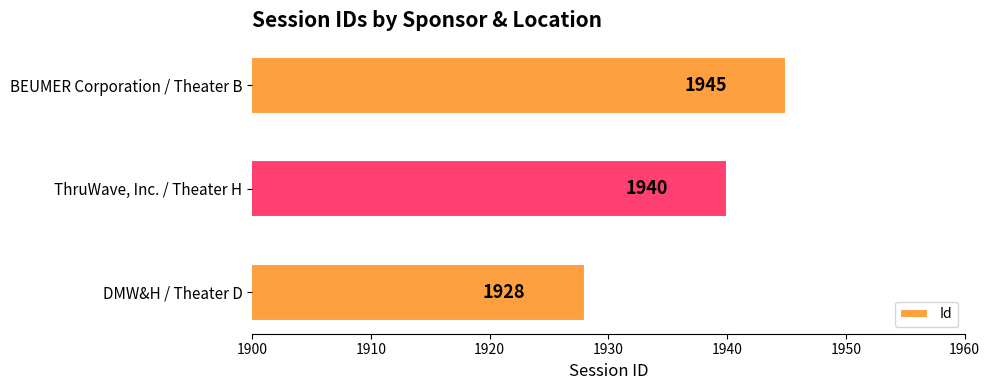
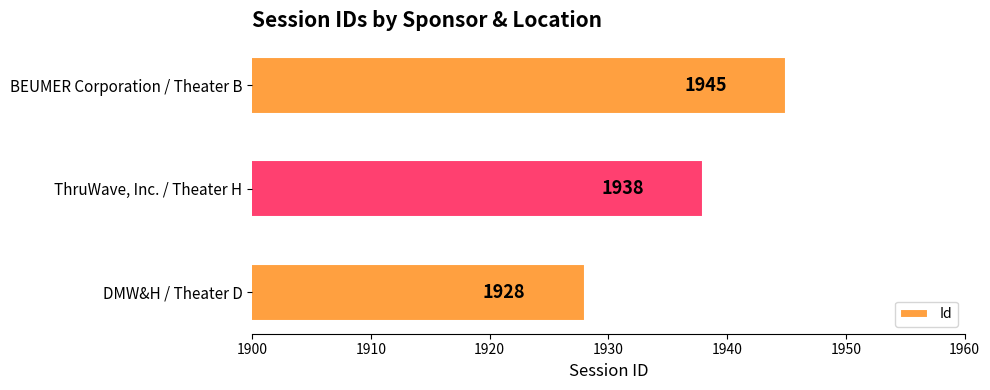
ThruWave, Inc. / Theater H: 1940 -> 1938
